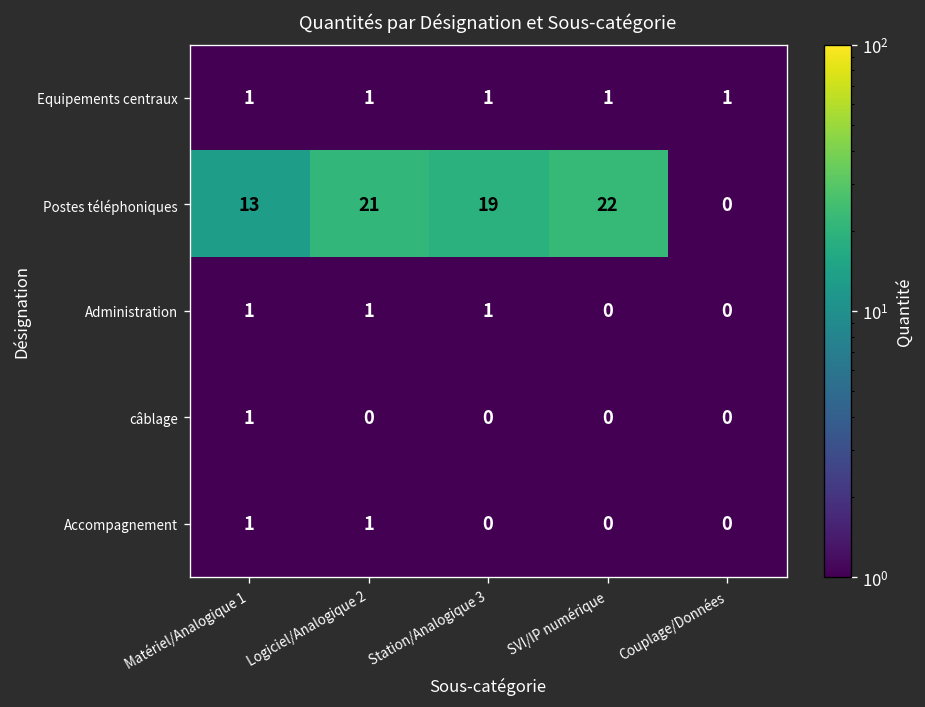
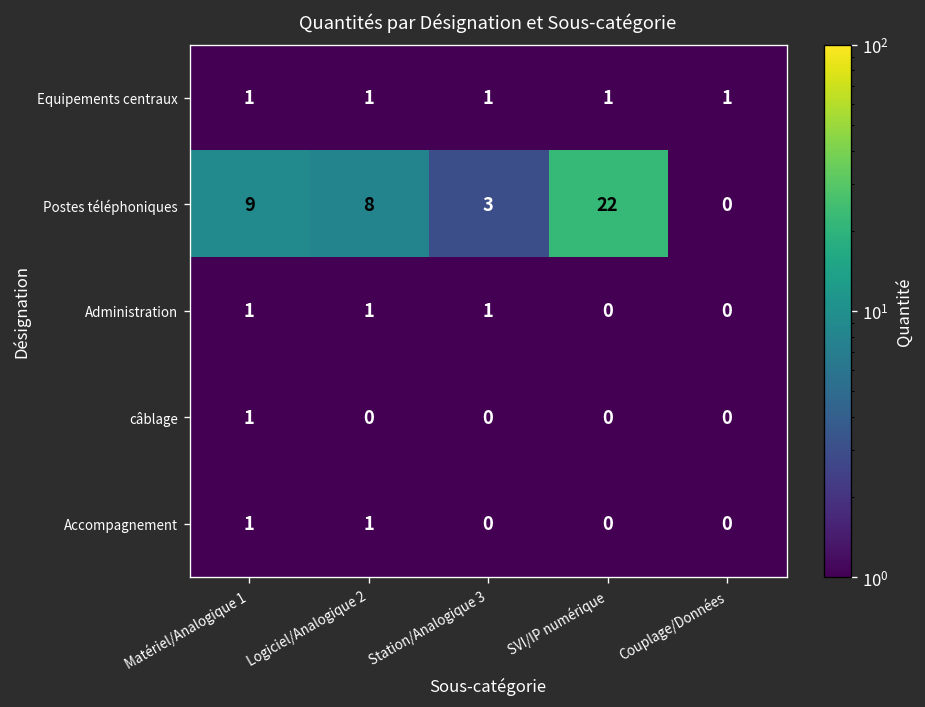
Postes téléphoniques, Matériel/Analogique 1: 13 -> 9
Postes téléphoniques, Logiciel/Analogique 2: 21 -> 8
Postes téléphoniques, Station/Analogique 3: 19 -> 3
